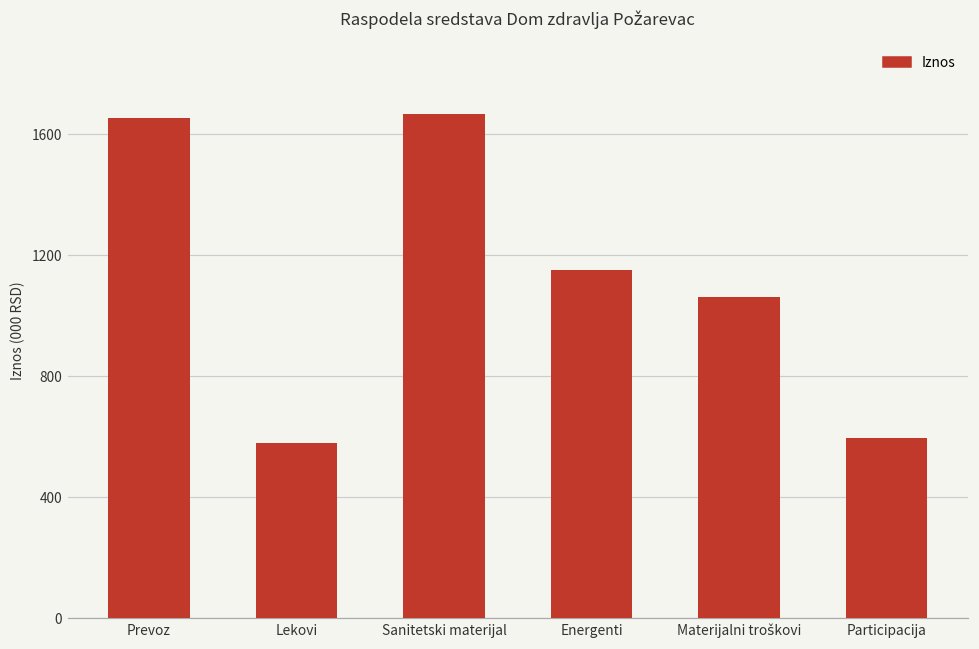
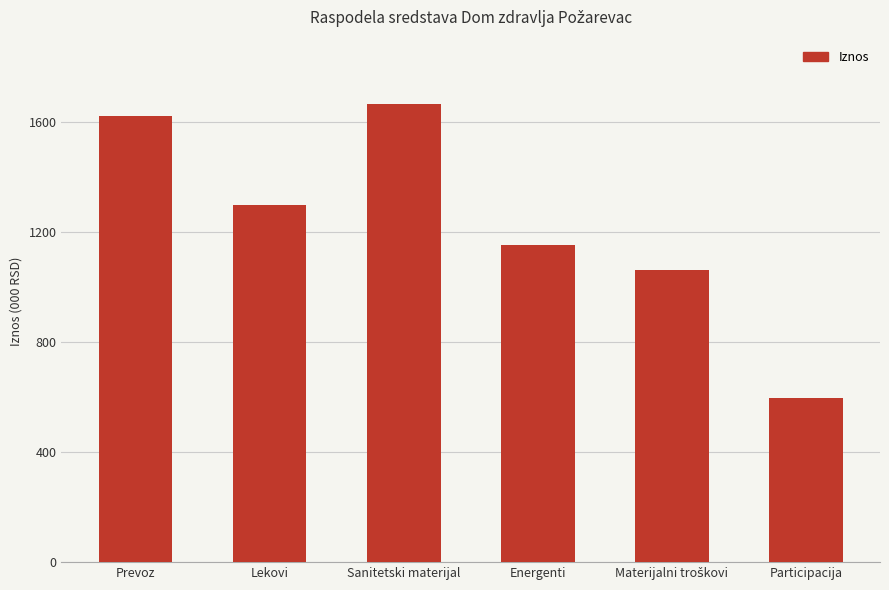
Prevoz: 1650 -> 1620
Lekovi: 580 -> 1300
